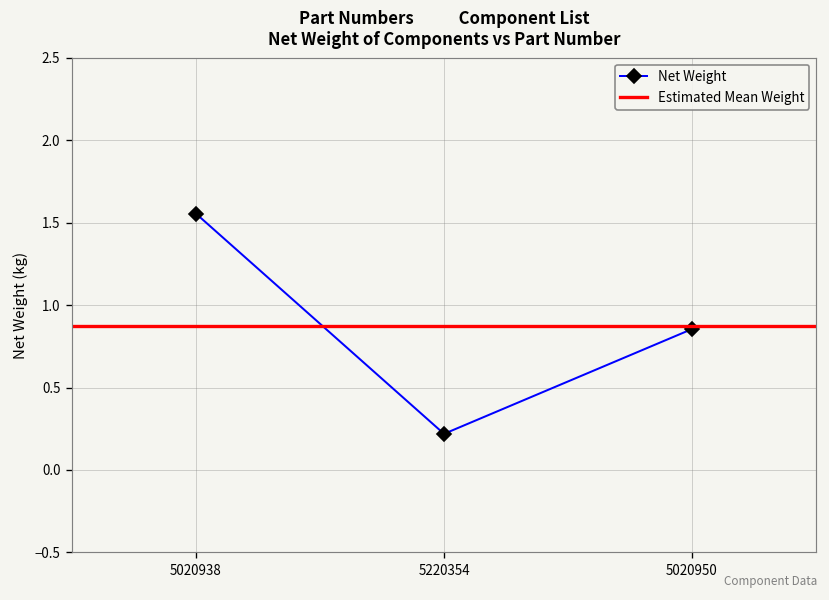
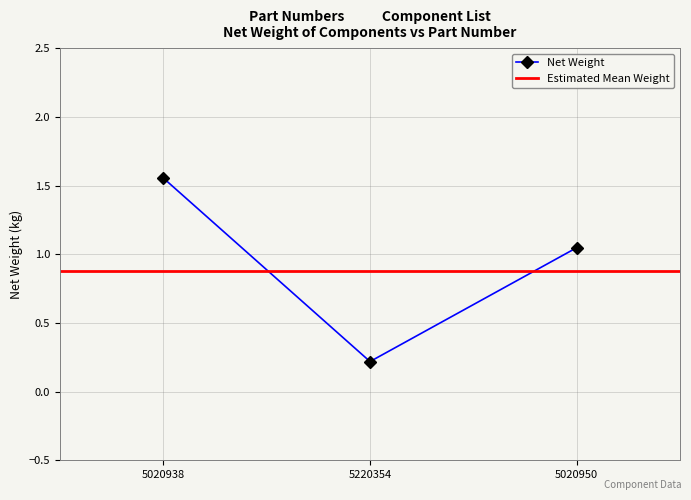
5020950: 0.86 -> 1.05
